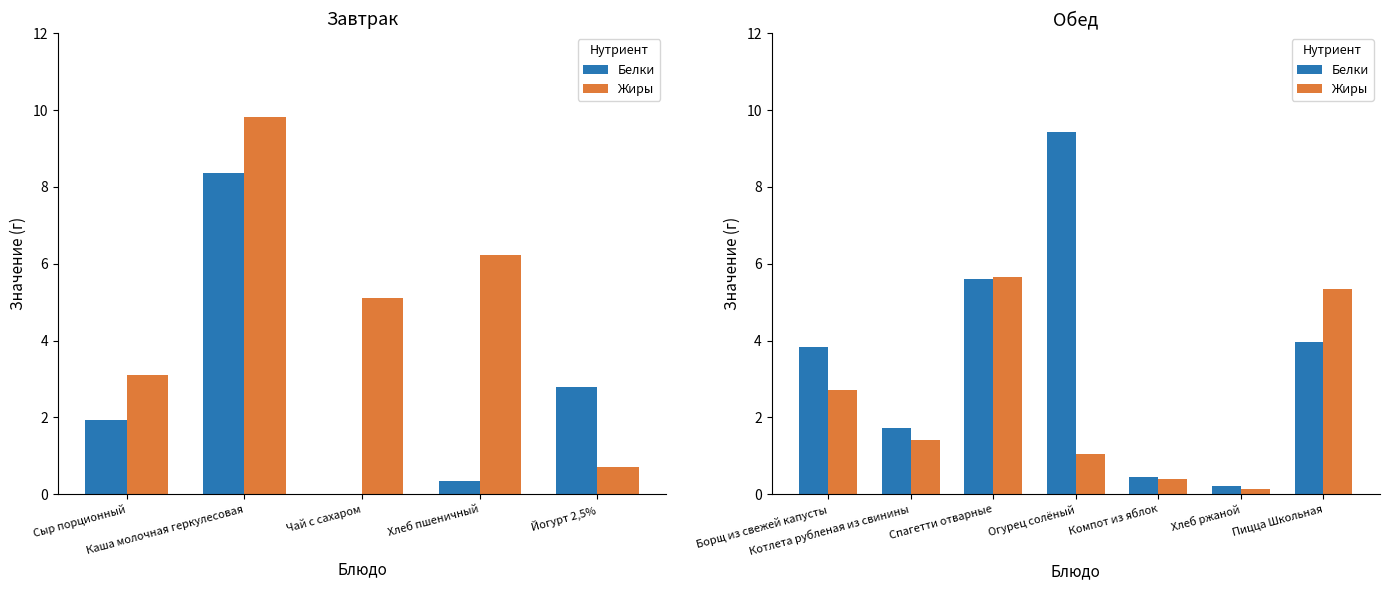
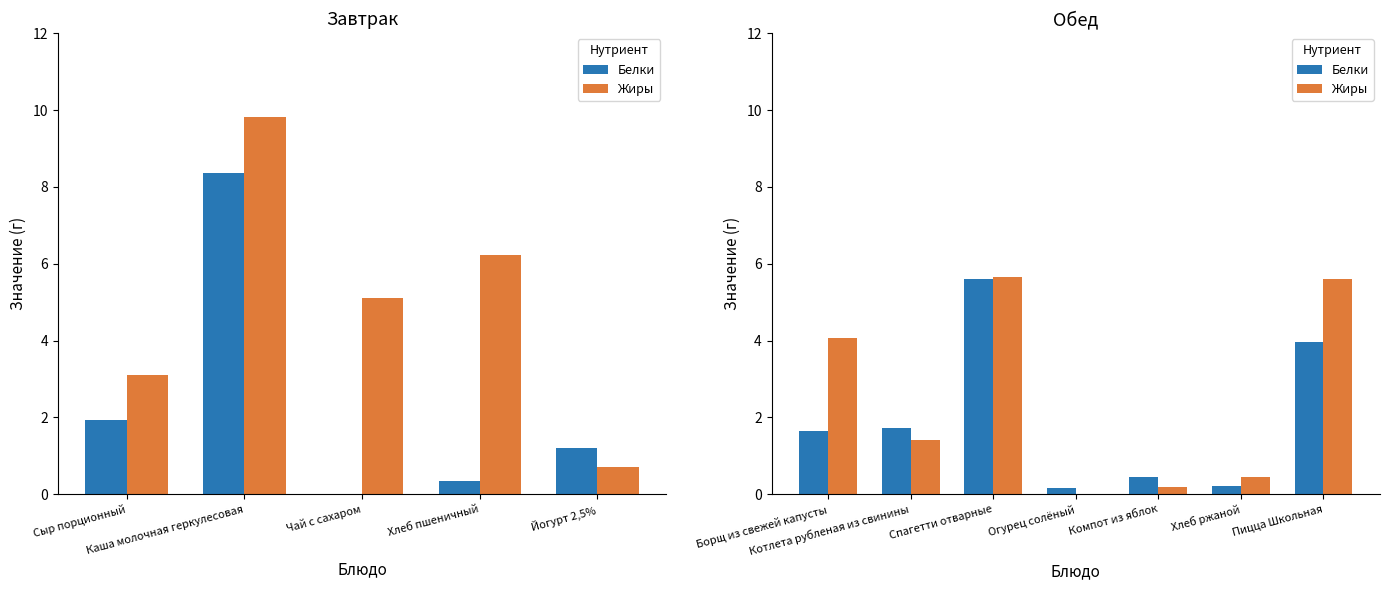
Завтрак, Белки, Йогурт 2,5%: 2.8 -> 1.2
Обед, Белки, Борщ из свежей капусты: 3.8 -> 1.7
Обед, Жиры, Борщ из свежей капусты: 2.7 -> 4.1
Обед, Белки, Огурец солёный: 9.4 -> 0.2
Обед, Жиры, Огурец солёный: 1.1 -> 0.0
Обед, Жиры, Компот из яблок: 0.4 -> 0.2
Обед, Жиры, Хлеб ржаной: 0.1 -> 0.4
Обед, Жиры, Пицца Школьная: 5.3 -> 5.6
